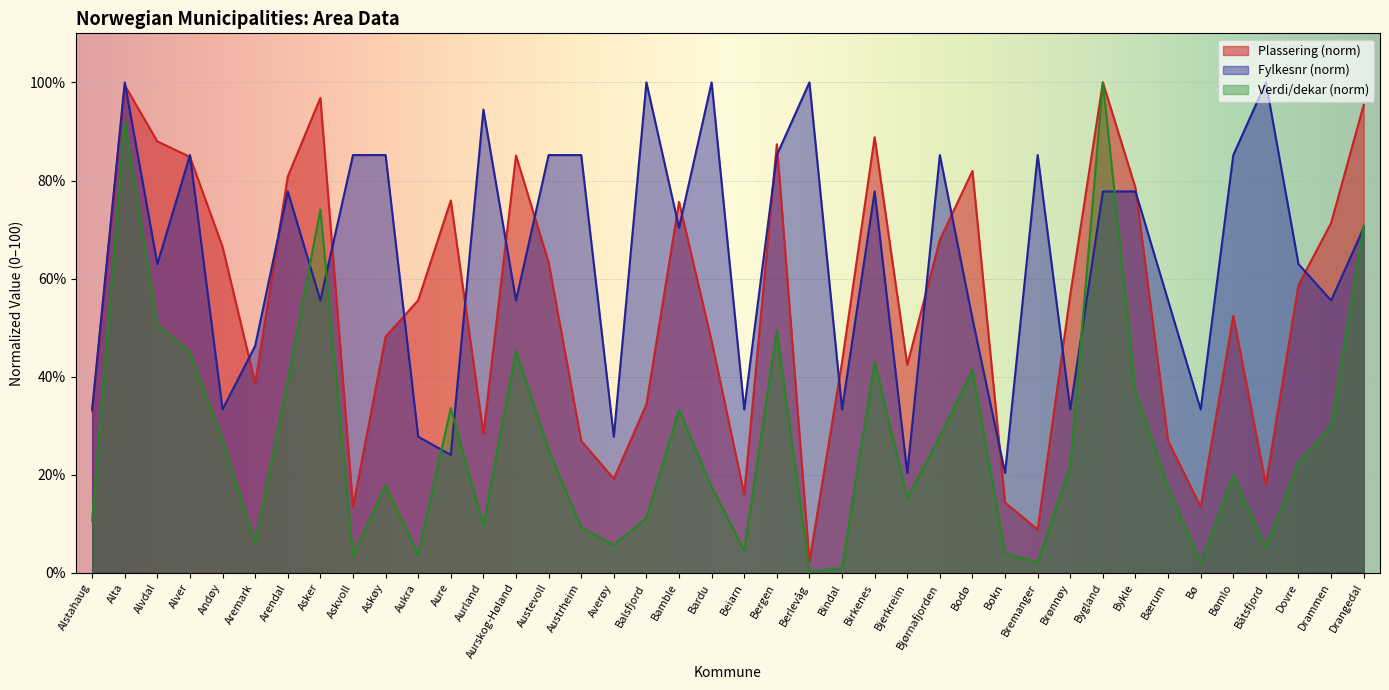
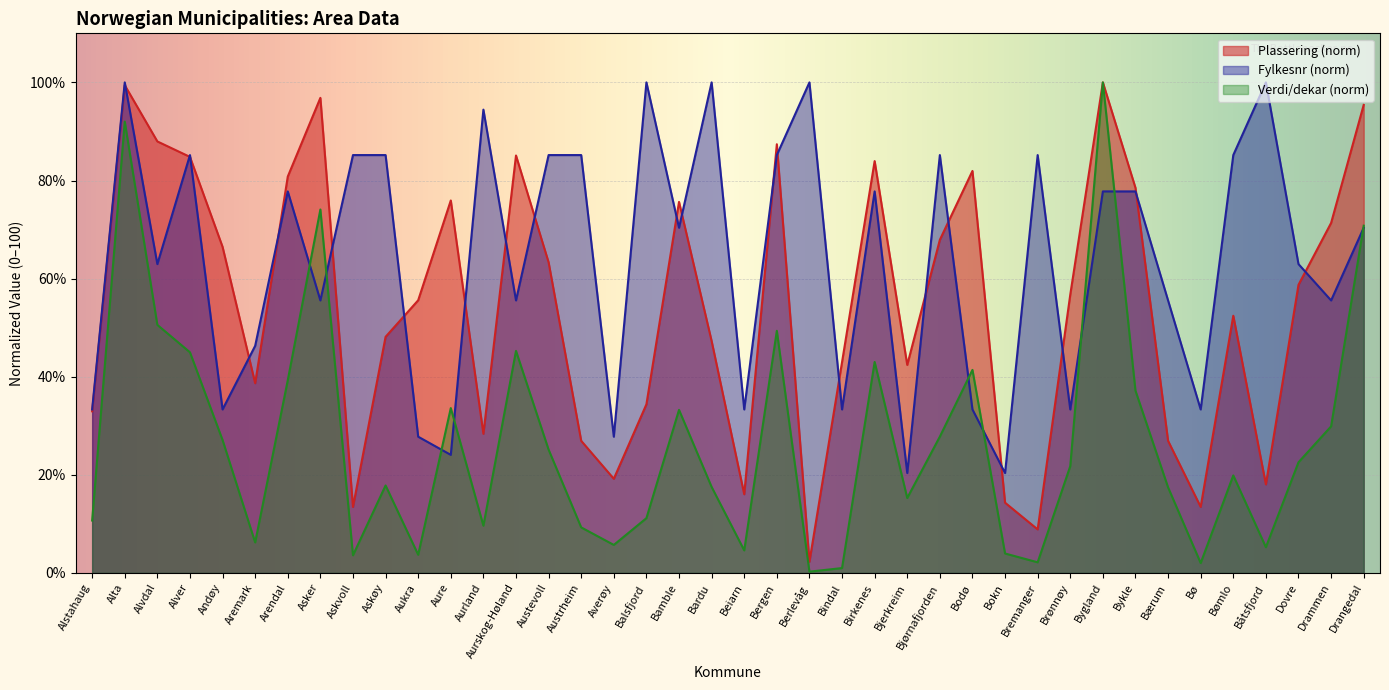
Plassering (norm), Birkenes: 89% -> 84%
Fylkesnr (norm), Bodø: 52% -> 33%
